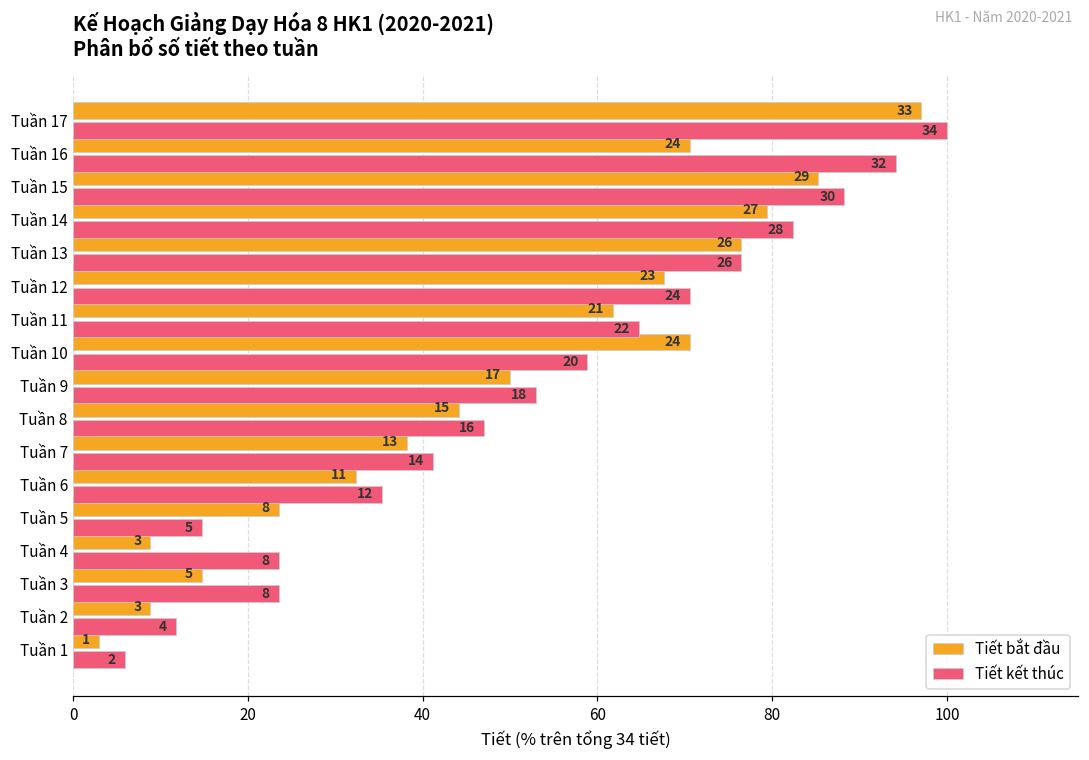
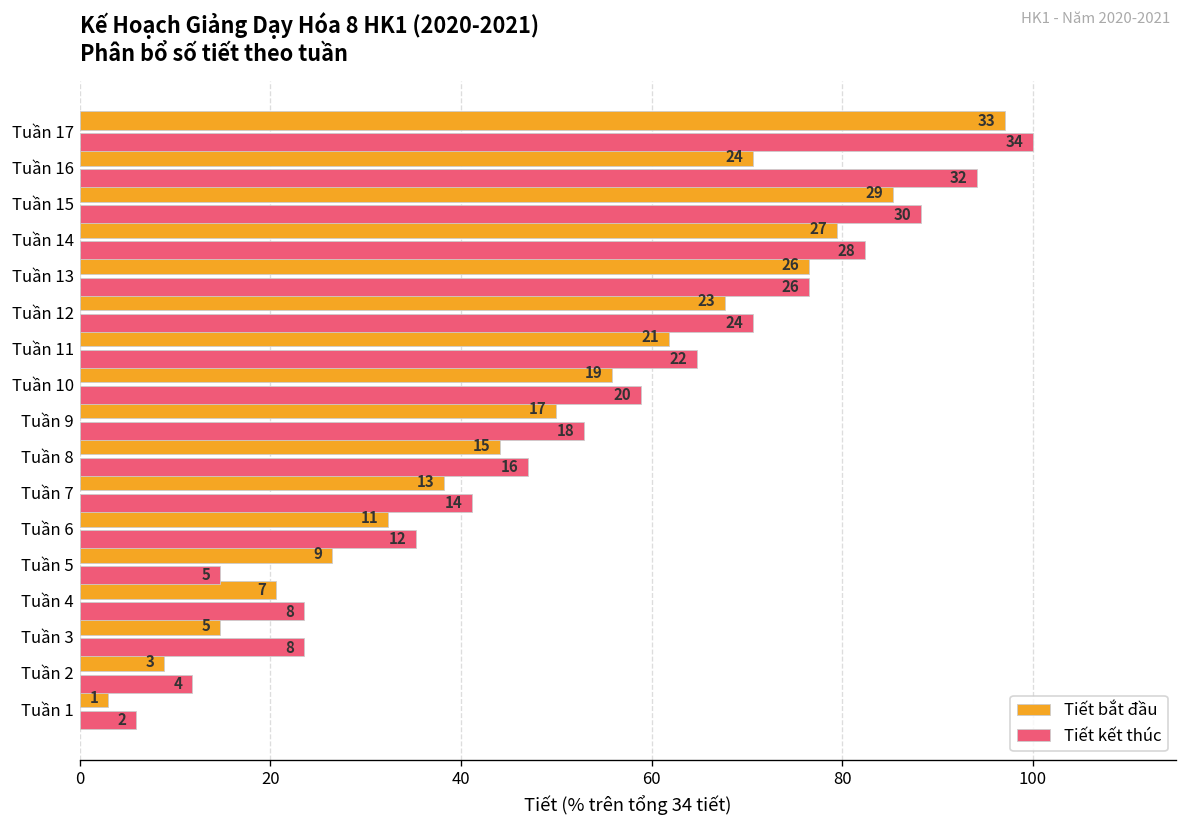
Tiết bắt đầu, Tuần 10: 24 -> 19
Tiết bắt đầu, Tuần 5: 8 -> 9
Tiết bắt đầu, Tuần 4: 3 -> 7
